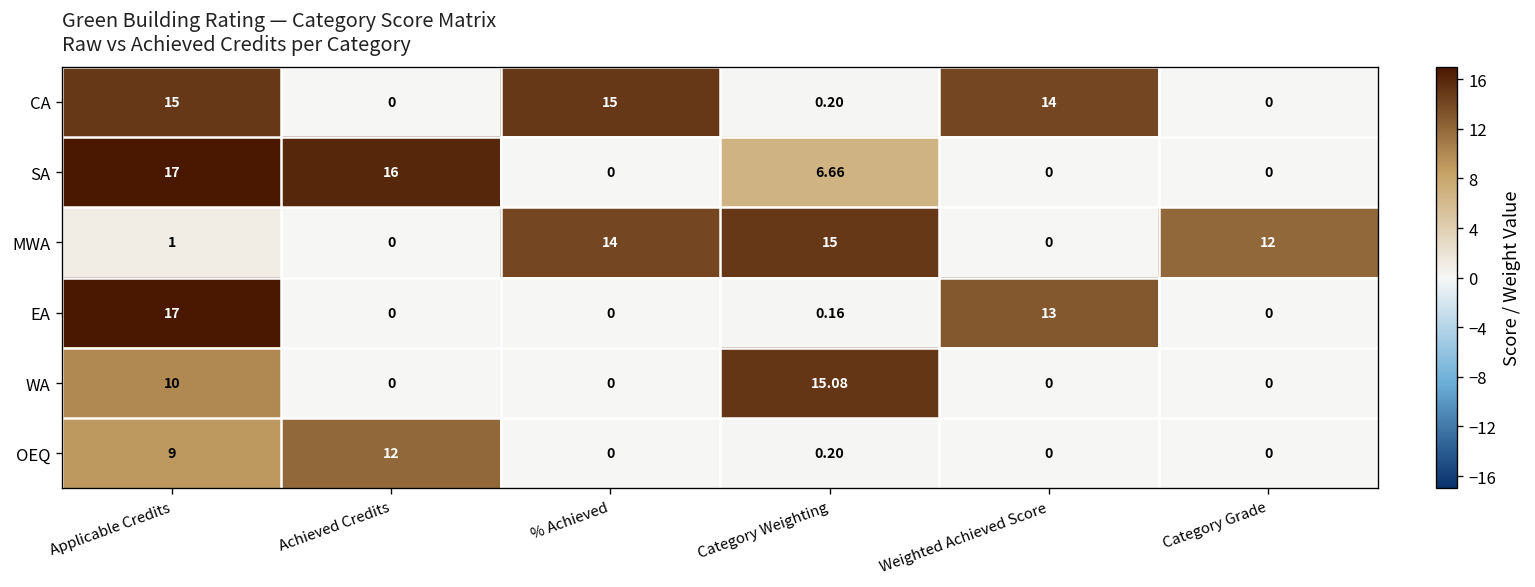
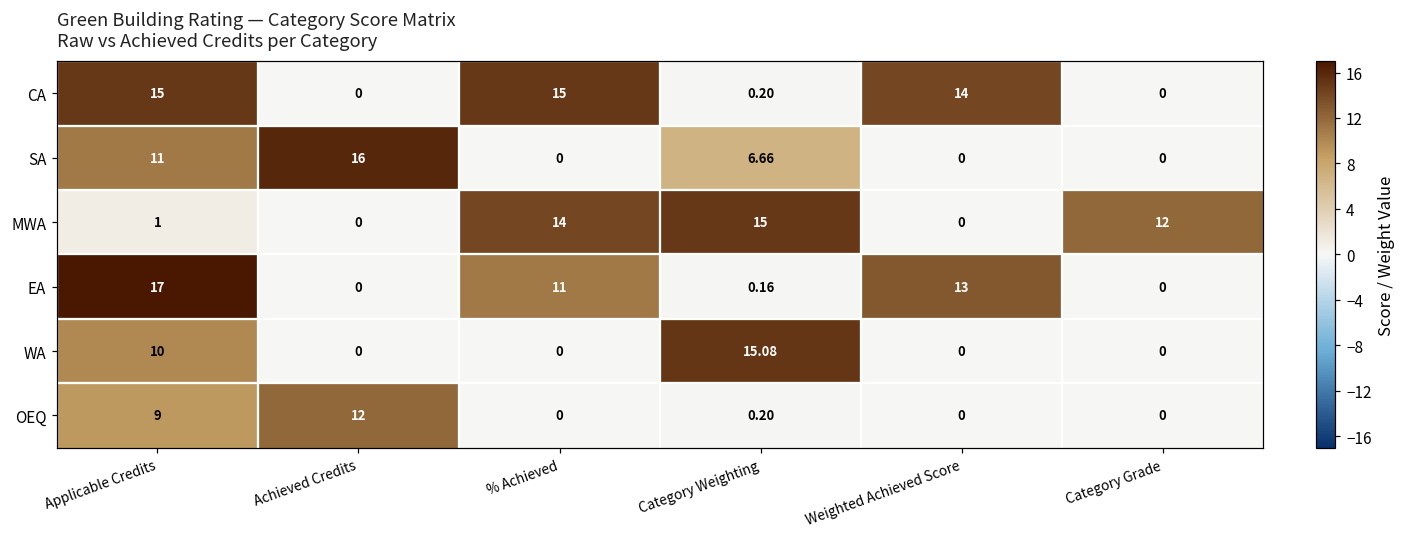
SA, Applicable Credits: 17 -> 11
EA, % Achieved: 0 -> 11
